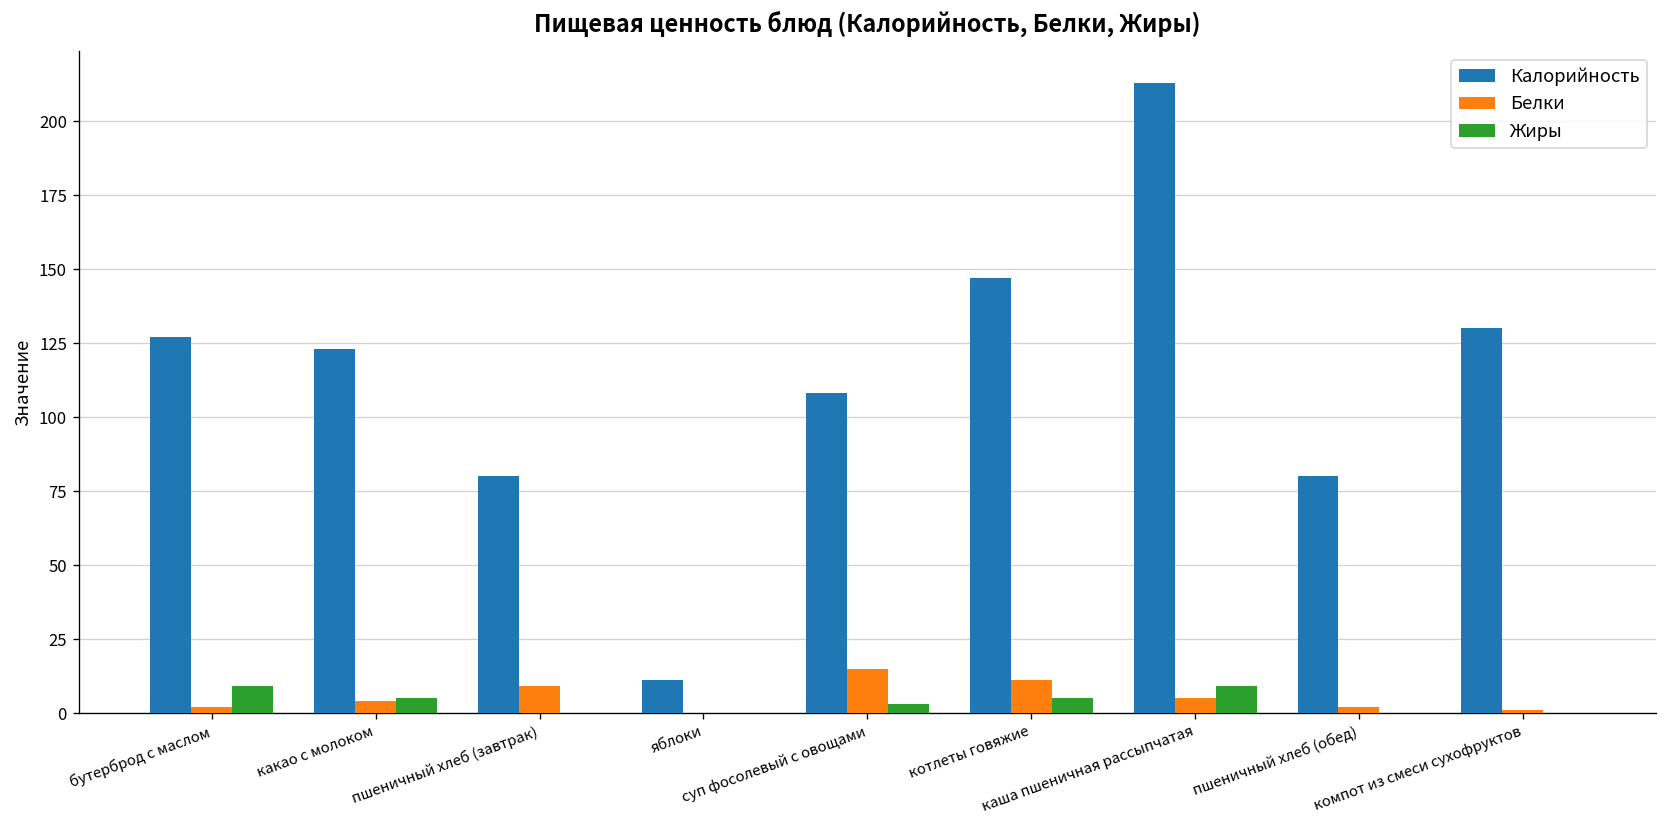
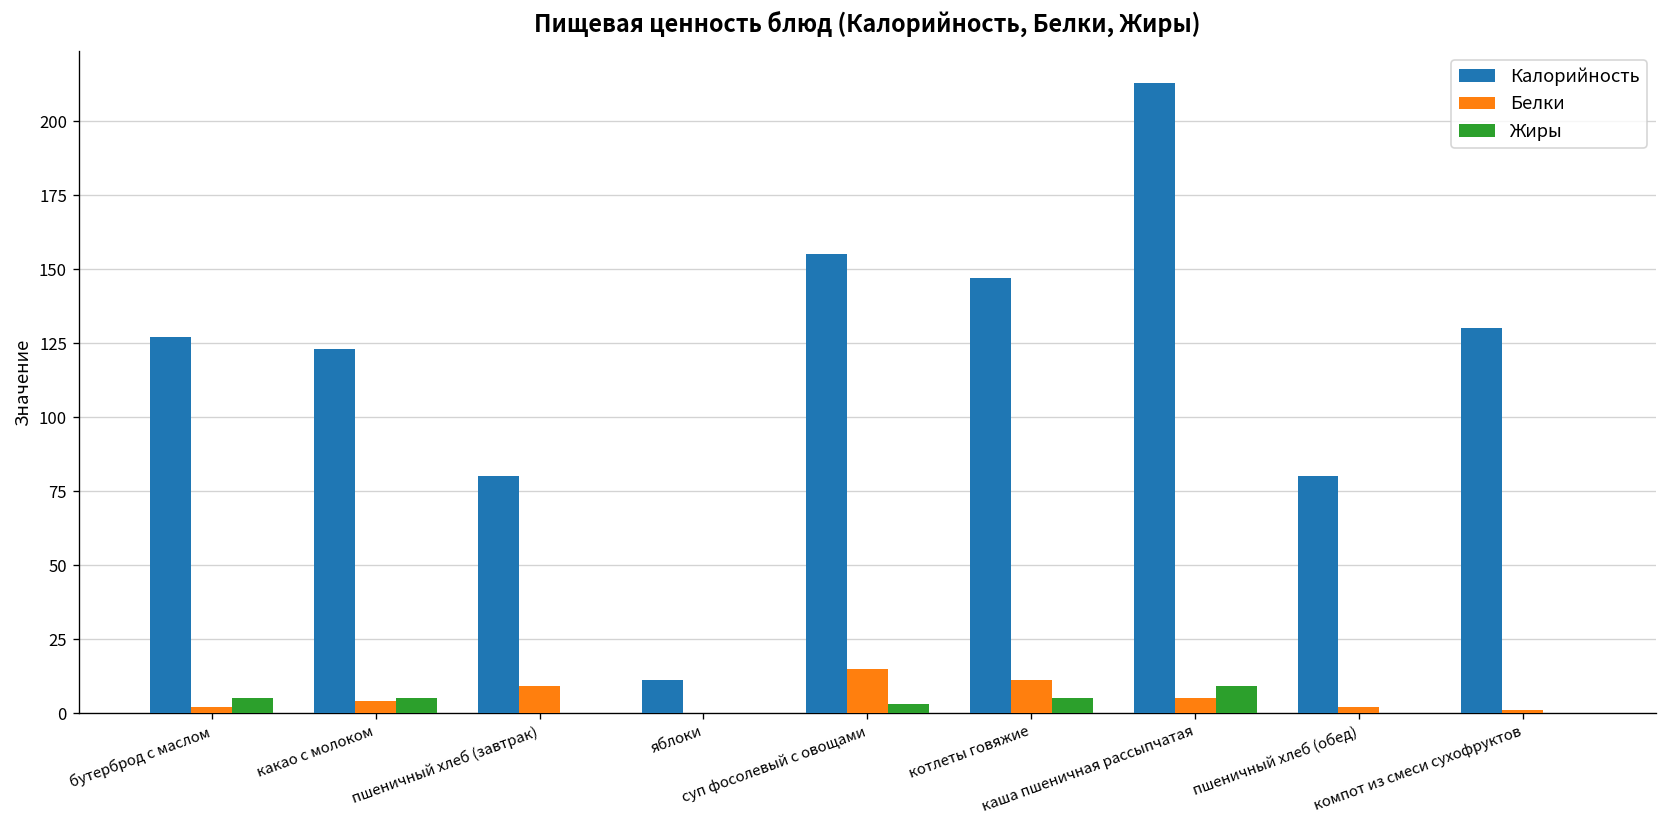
Жиры, бутерброд с маслом: 9 -> 5
Калорийность, суп фосолевый с овощами: 108 -> 155
